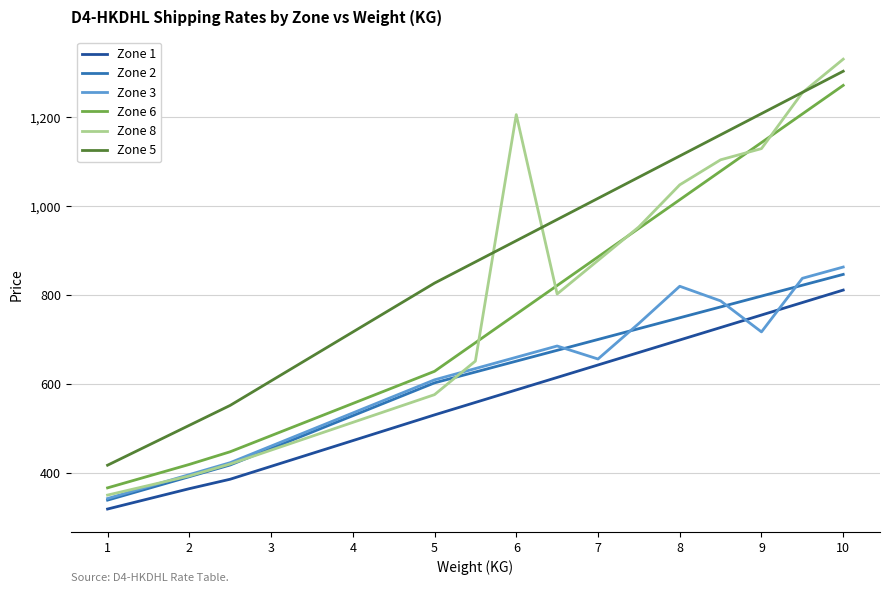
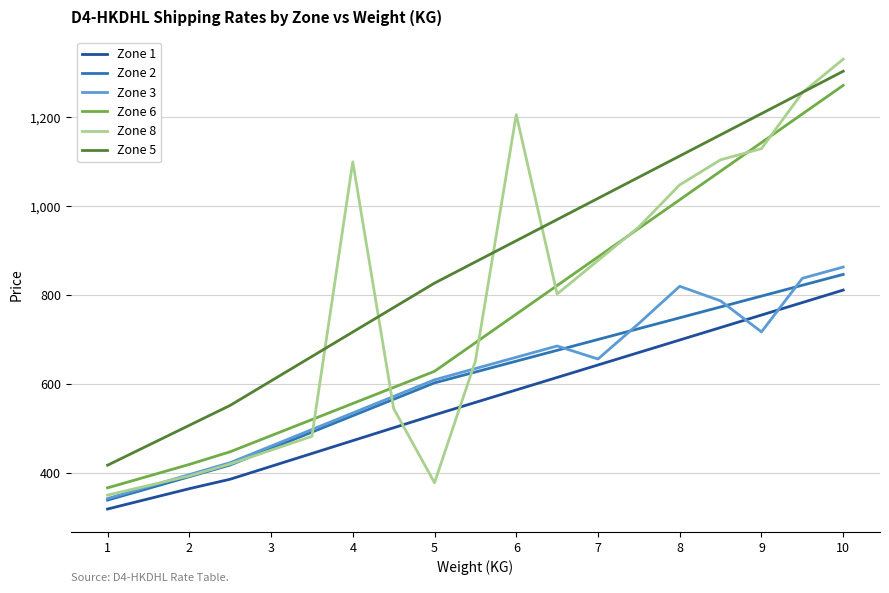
Zone 8, 4: 510 -> 1,100
Zone 8, 5: 580 -> 380
